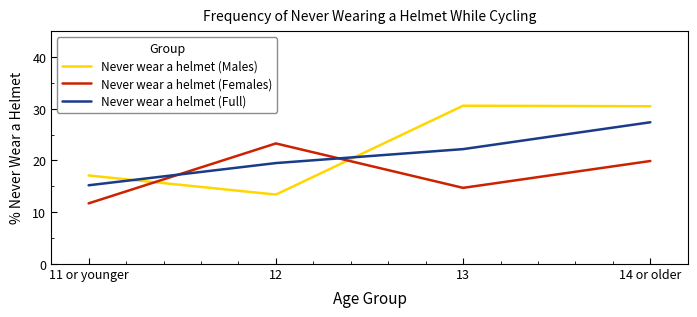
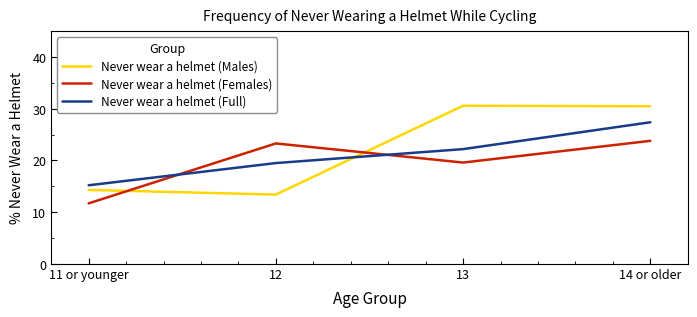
Never wear a helmet (Males), 11 or younger: 17 -> 14
Never wear a helmet (Females), 13: 15 -> 20
Never wear a helmet (Females), 14 or older: 20 -> 24
